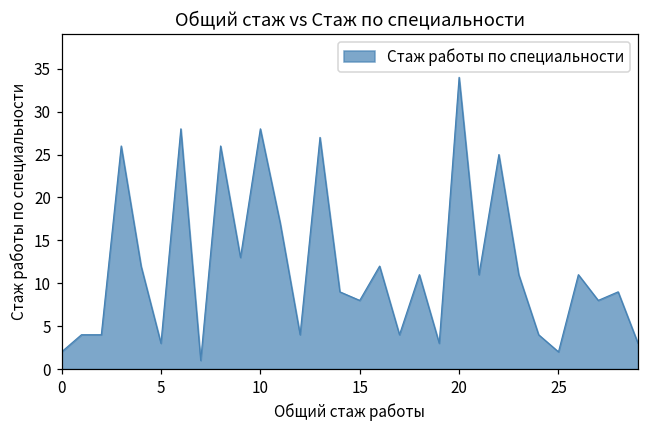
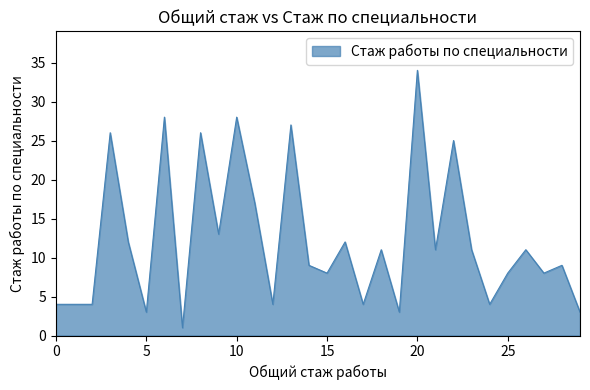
0: 2 -> 4
25: 2 -> 8
